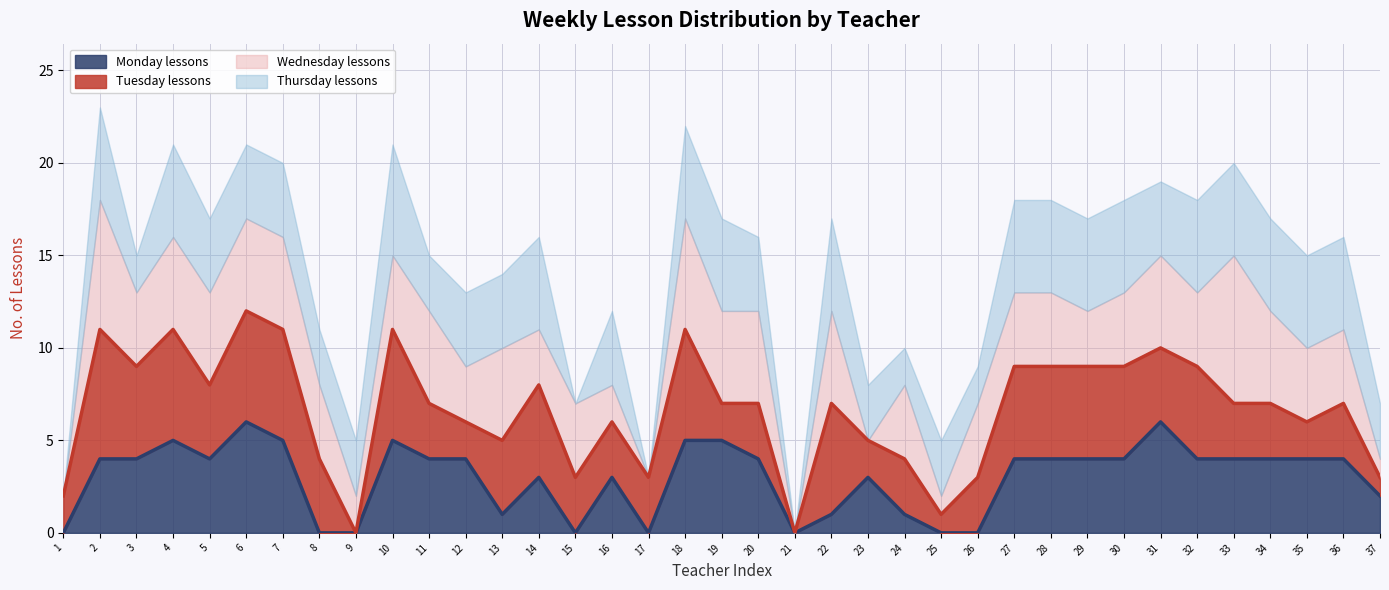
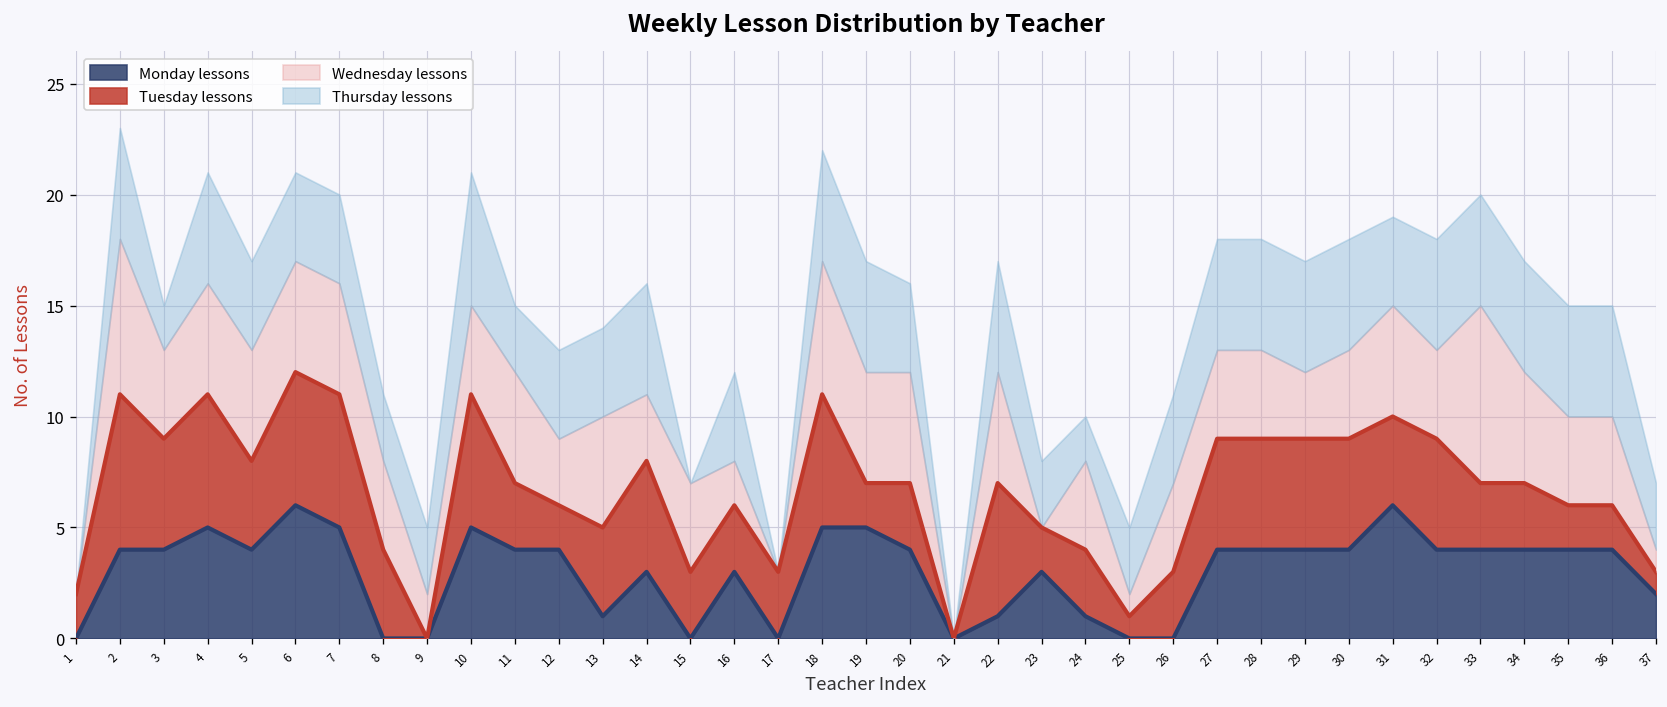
Thursday lessons, 26: 2 -> 4
Tuesday lessons, 36: 3 -> 2
